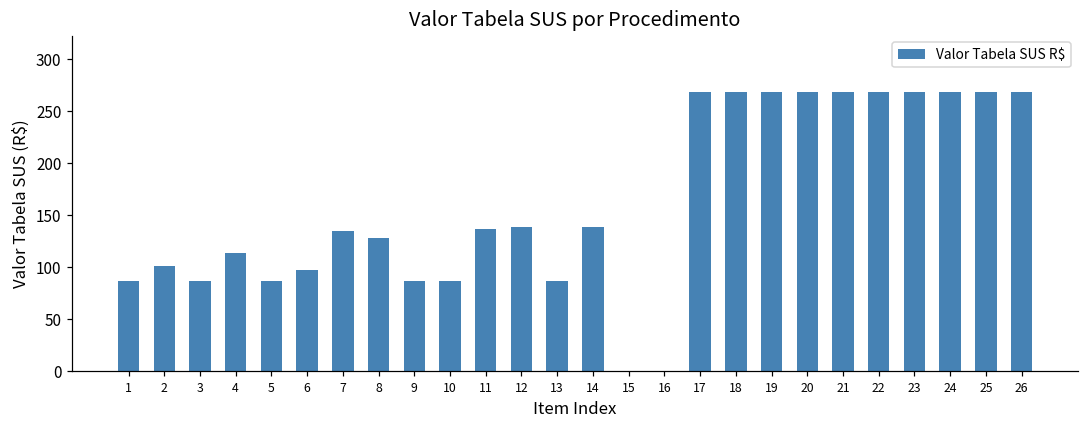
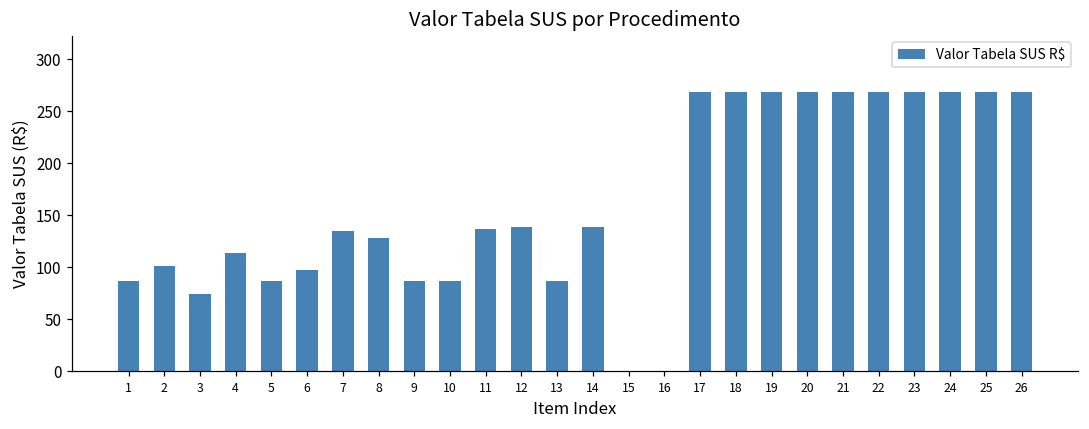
3: 90 -> 70
